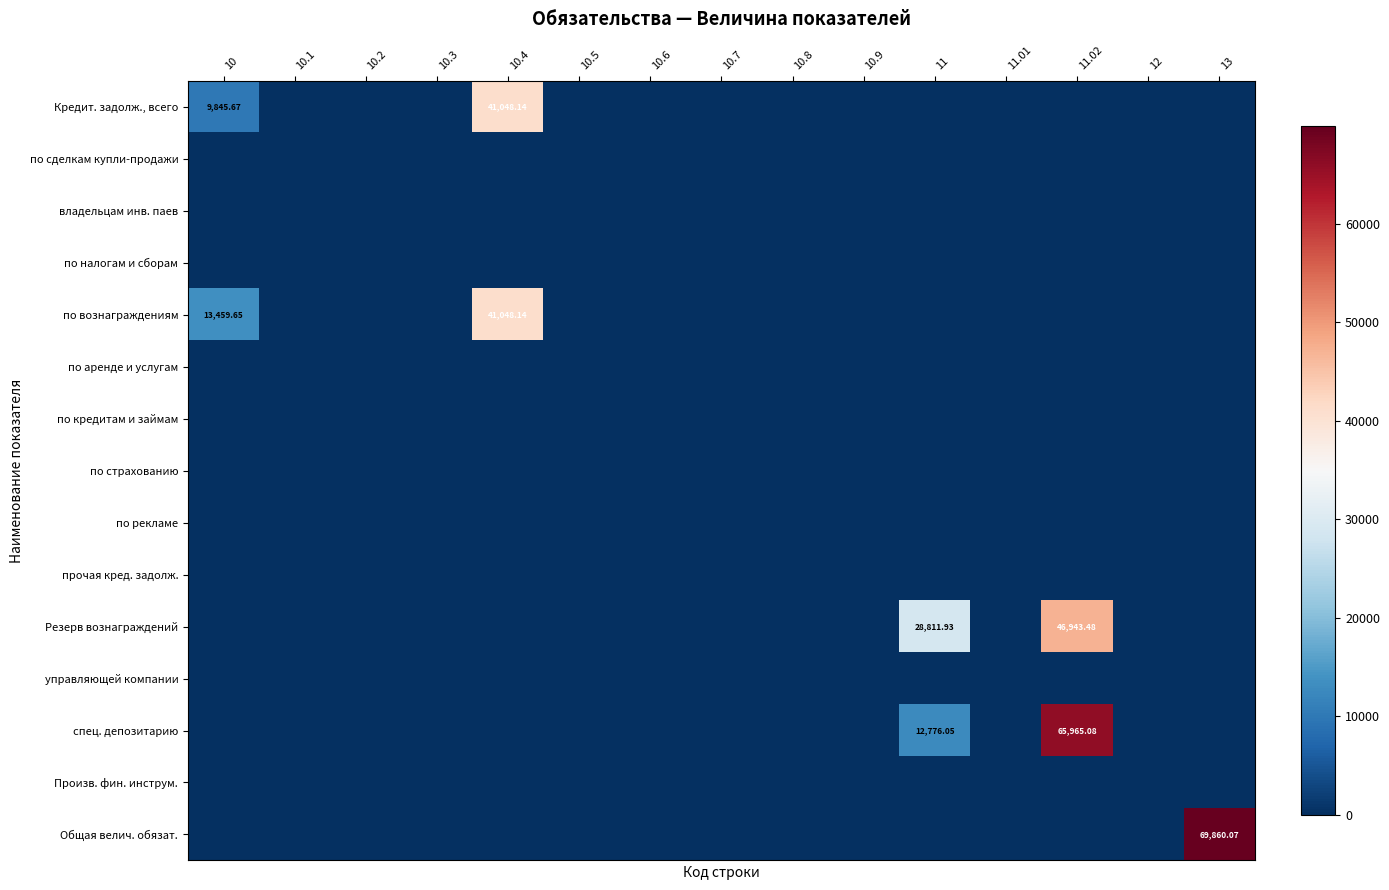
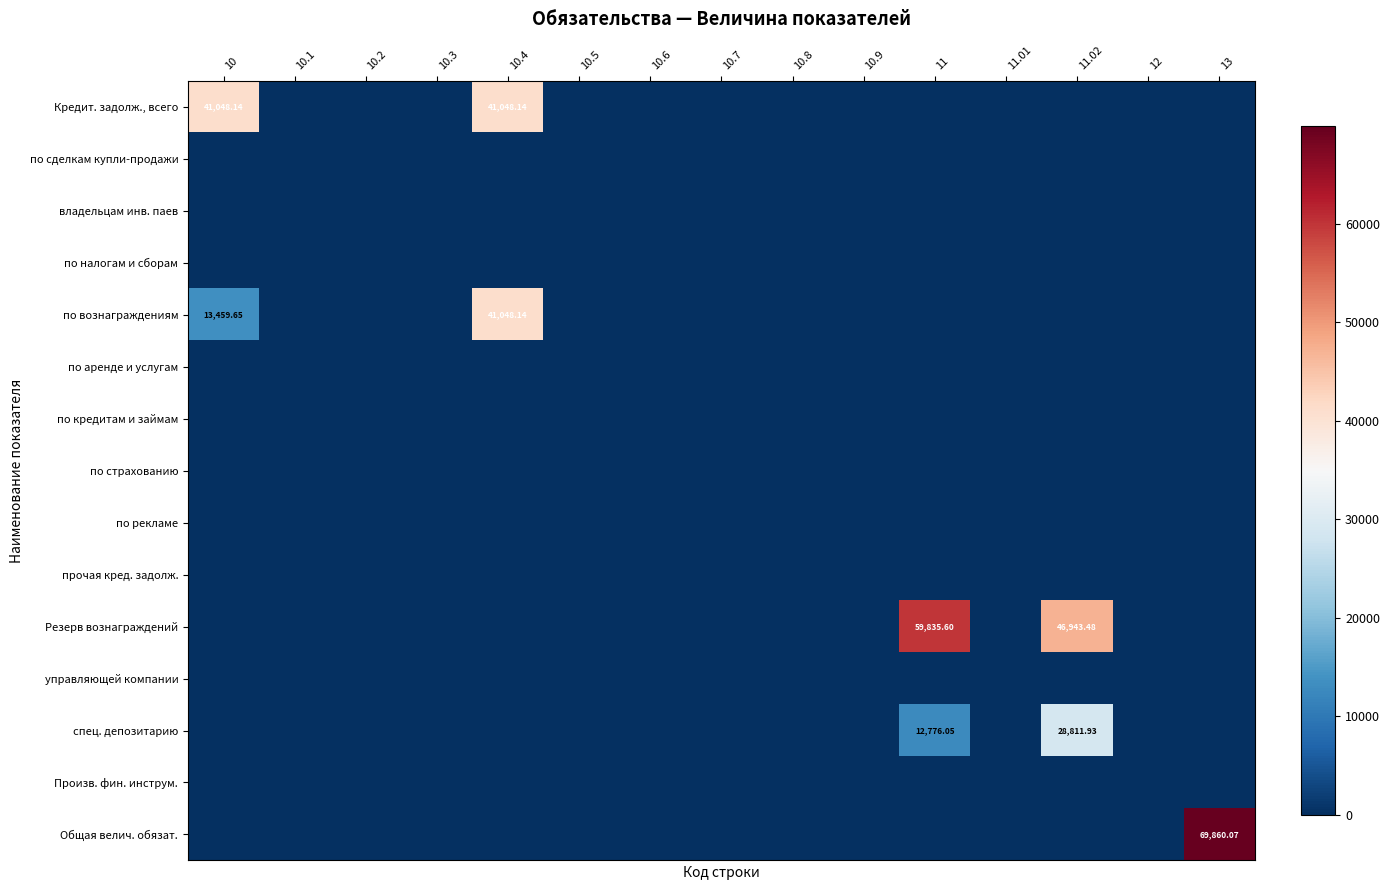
Кредит. задолж., всего, 10: 9,845.67 -> 41,048.14
Резерв вознаграждений, 11: 28,811.93 -> 59,835.60
спец. депозитарию, 11.02: 65,965.08 -> 28,811.93
